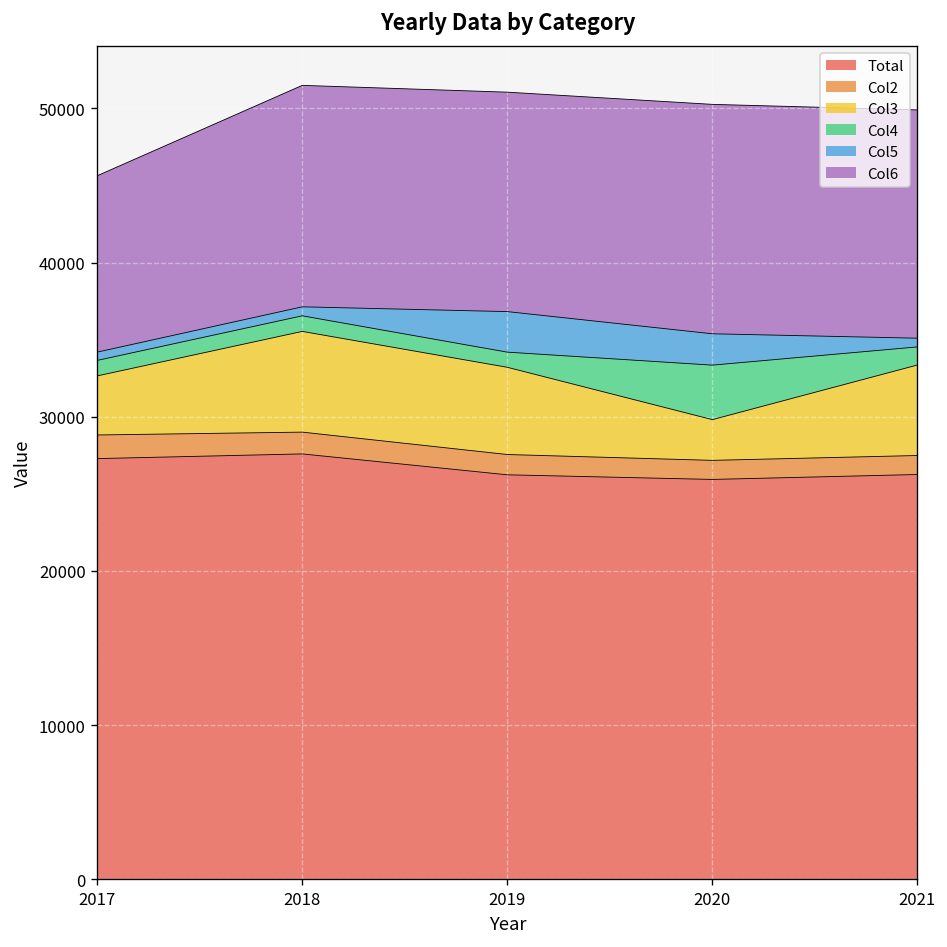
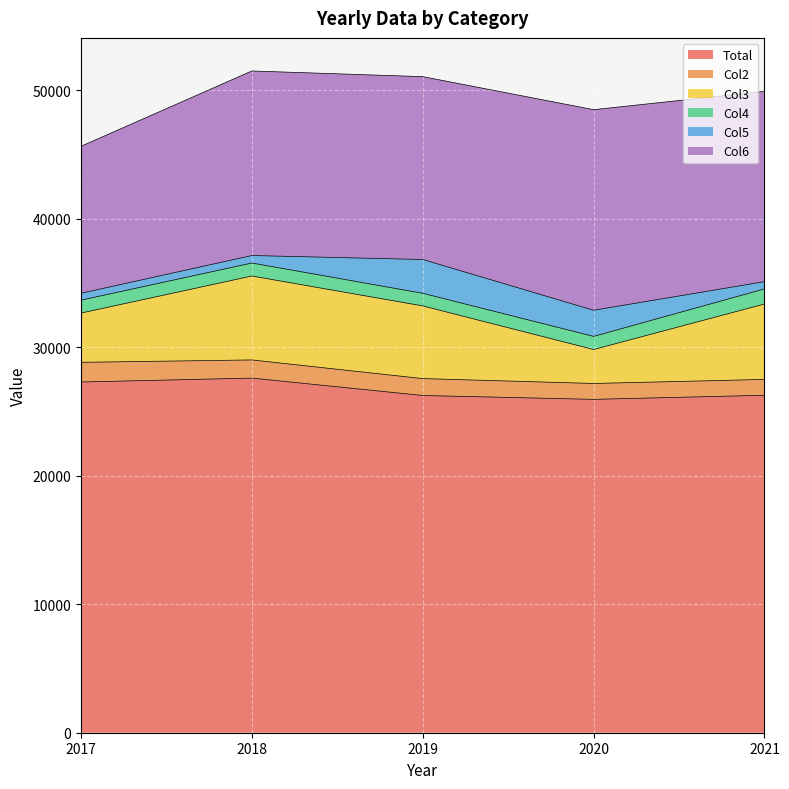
Col4, 2020: 3500 -> 1000
Col6, 2020: 14900 -> 15600
